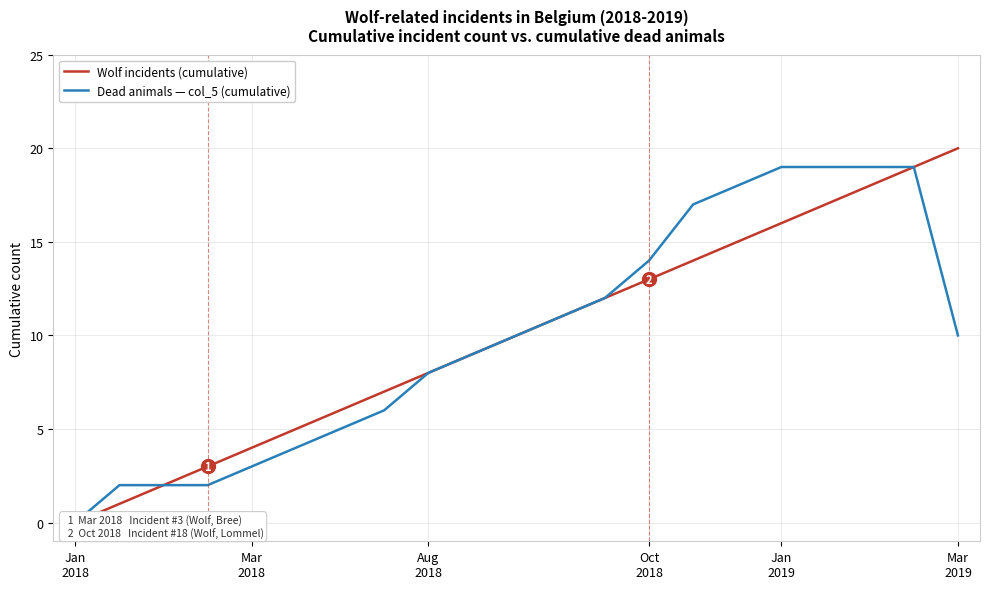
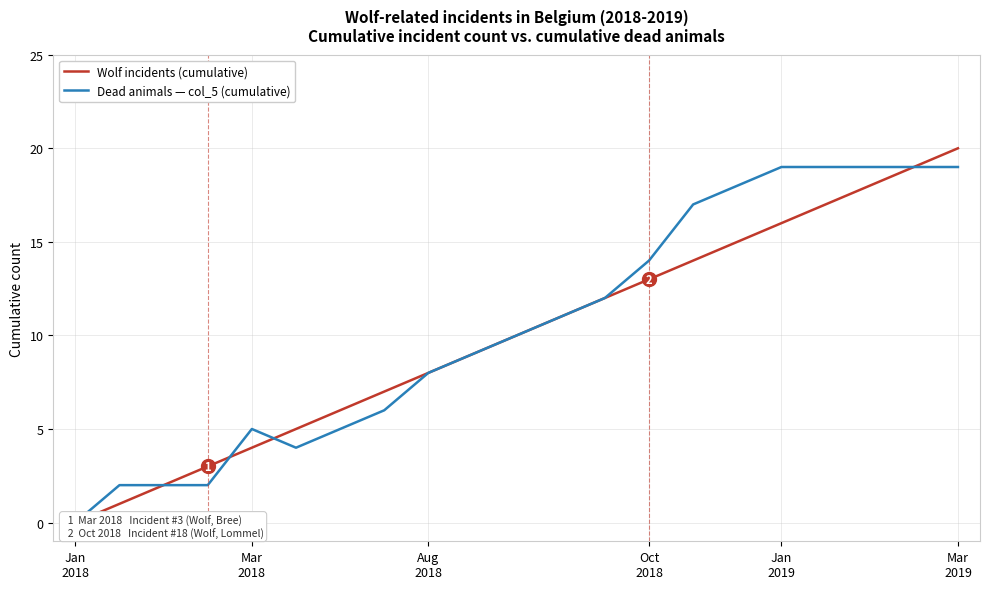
Dead animals — col_5 (cumulative), Mar 2018: 3 -> 5
Dead animals — col_5 (cumulative), Mar 2019: 10 -> 19
